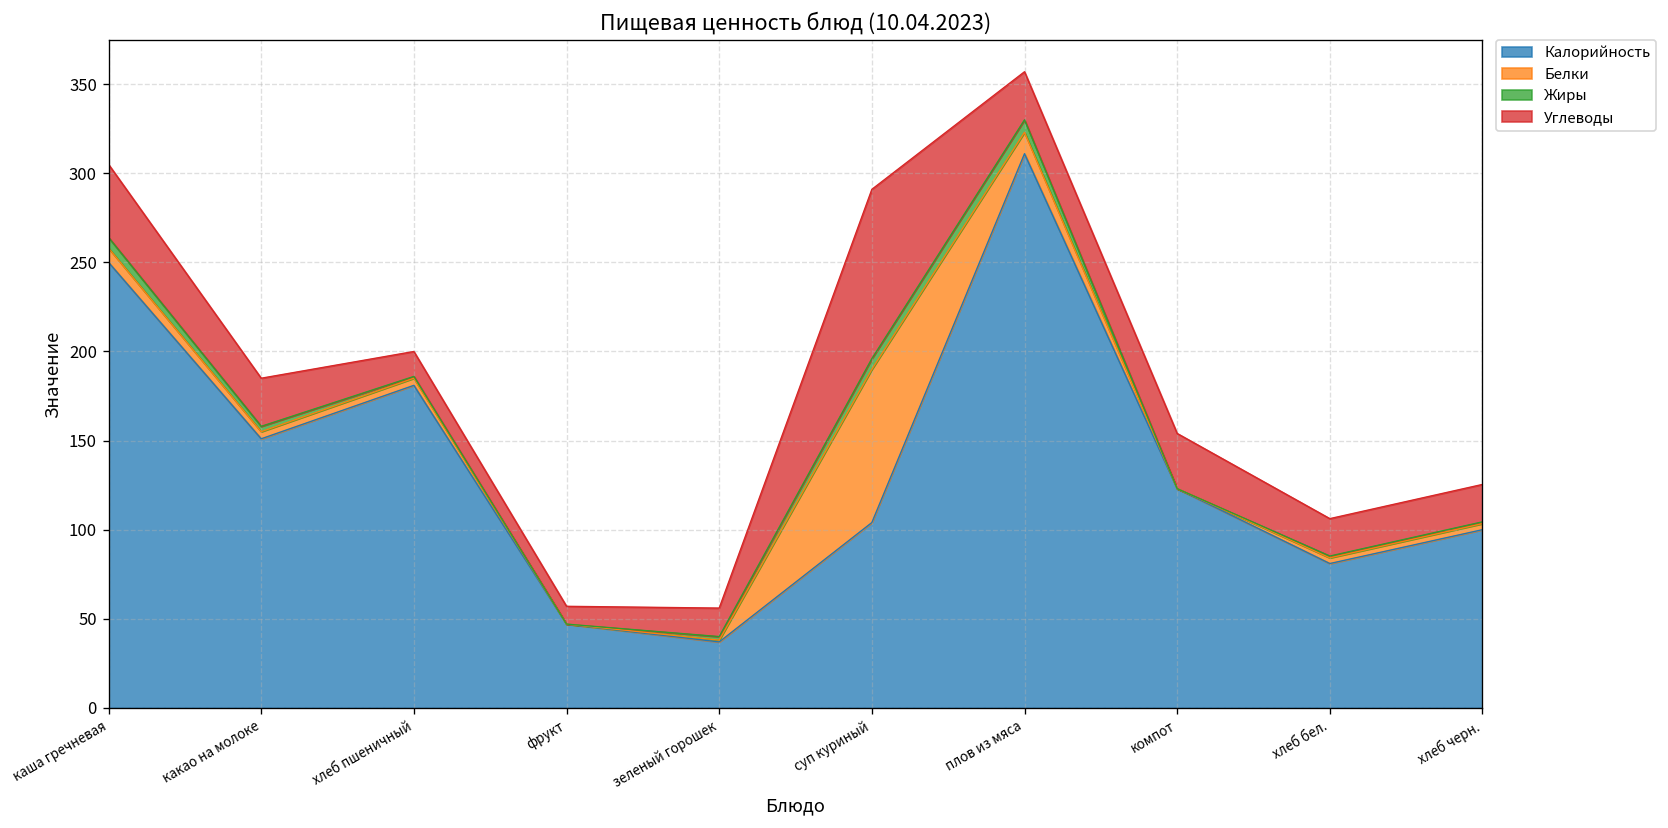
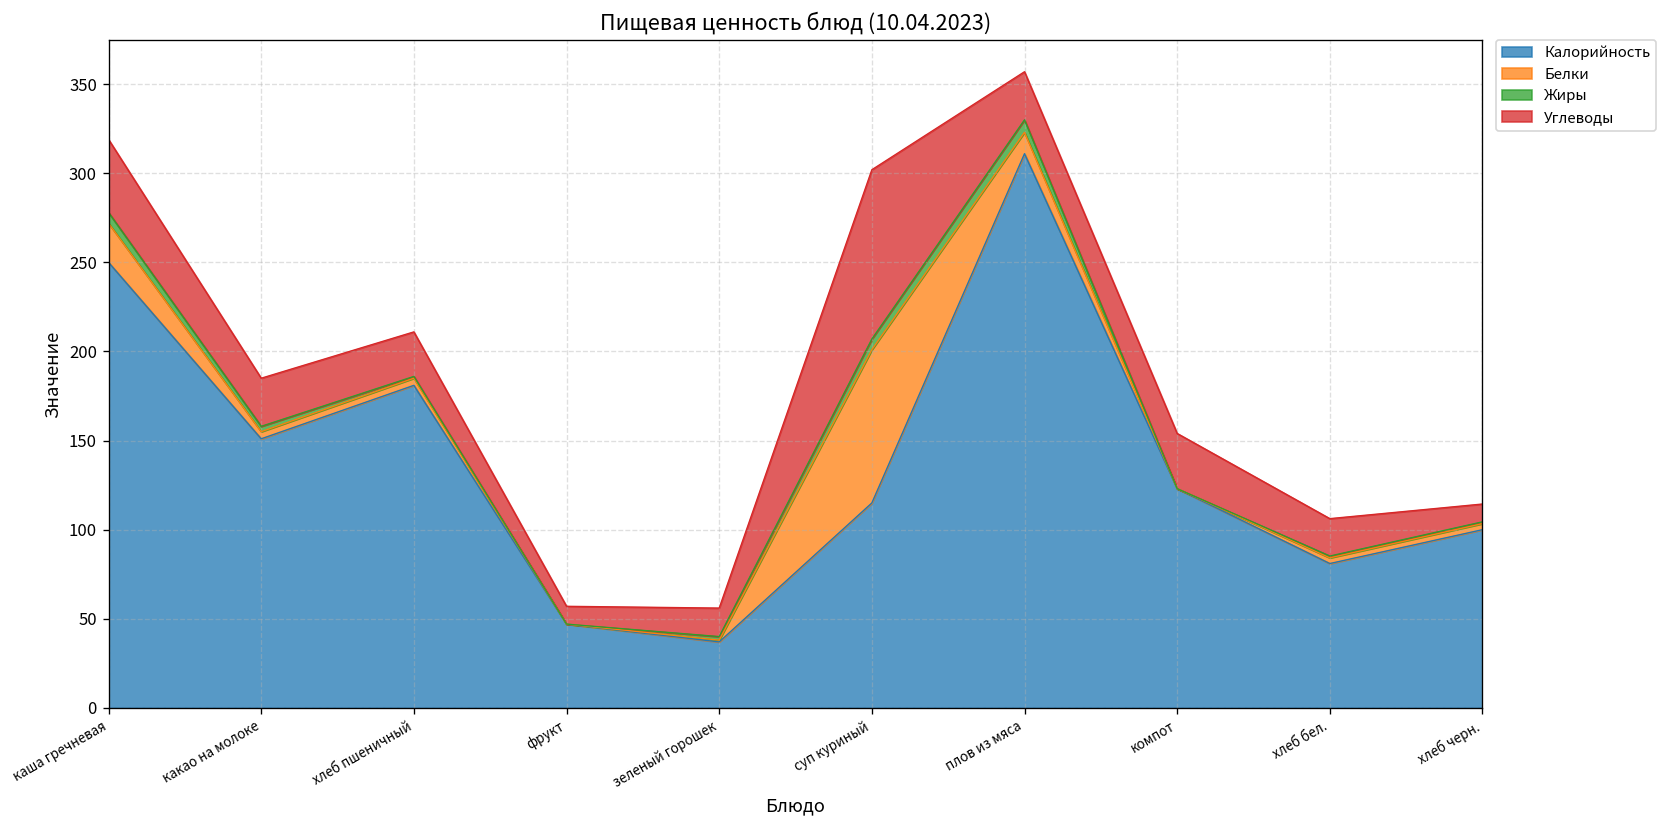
Белки, каша гречневая: 8 -> 22
Углеводы, хлеб пшеничный: 14 -> 25
Калорийность, суп куриный: 104 -> 115
Углеводы, хлеб черн.: 21 -> 10
